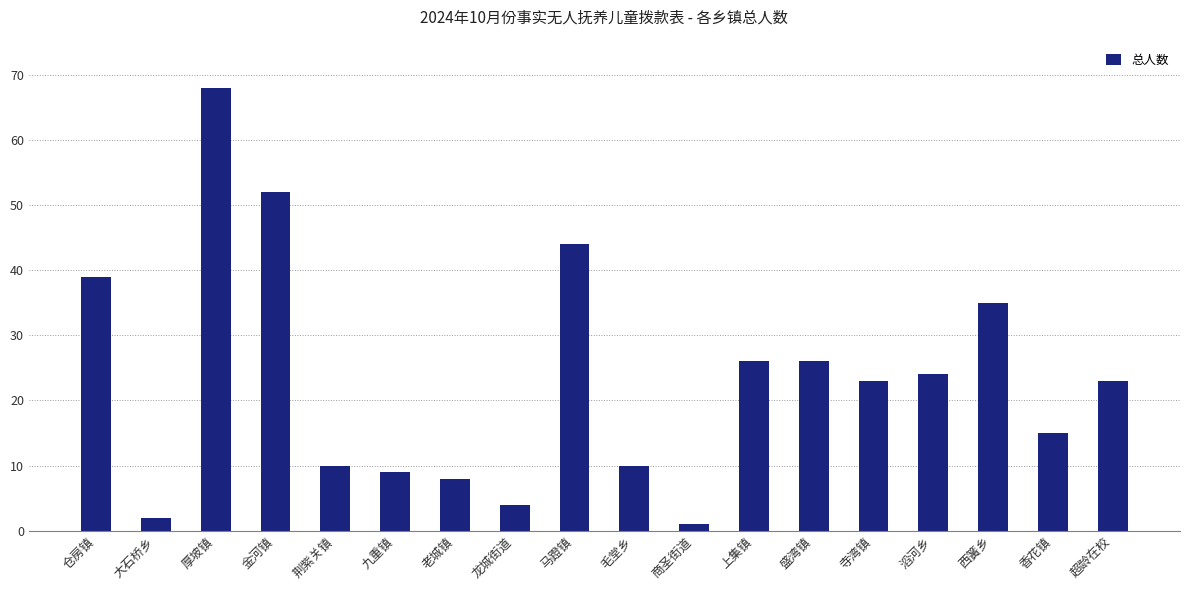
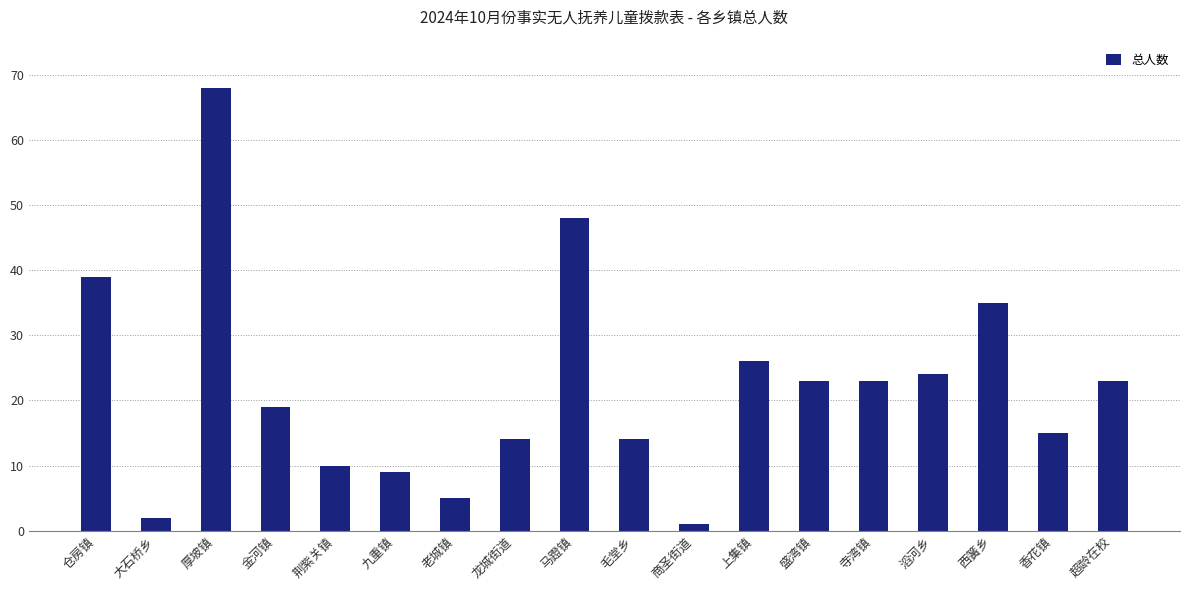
金河镇: 52 -> 19
老城镇: 8 -> 5
龙城街道: 4 -> 14
马蹬镇: 44 -> 48
毛堂乡: 10 -> 14
盛湾镇: 26 -> 23
